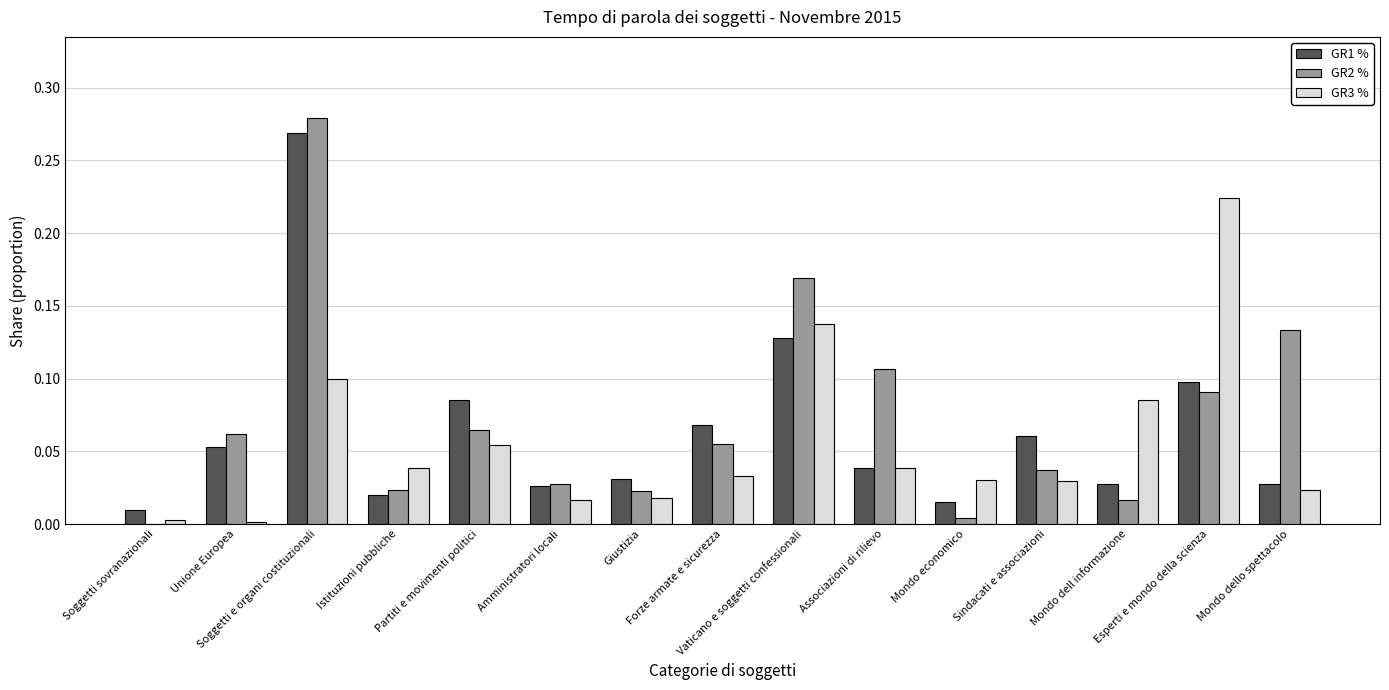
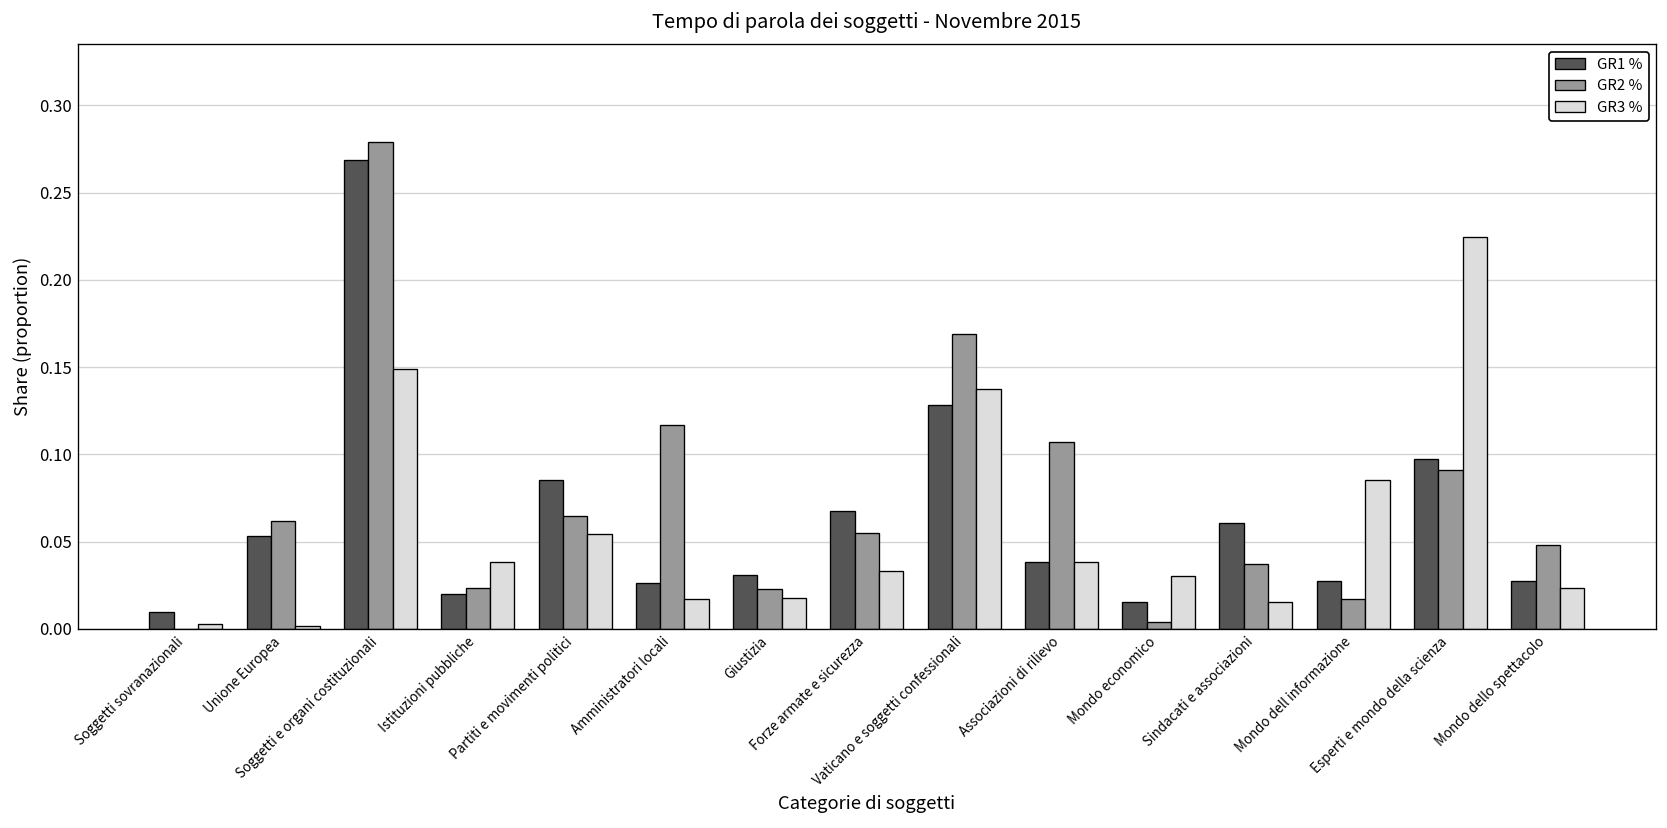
GR3 %, Soggetti e organi costituzionali: 0.100 -> 0.149
GR2 %, Amministratori locali: 0.027 -> 0.117
GR3 %, Sindacati e associazioni: 0.030 -> 0.016
GR2 %, Mondo dello spettacolo: 0.133 -> 0.048
